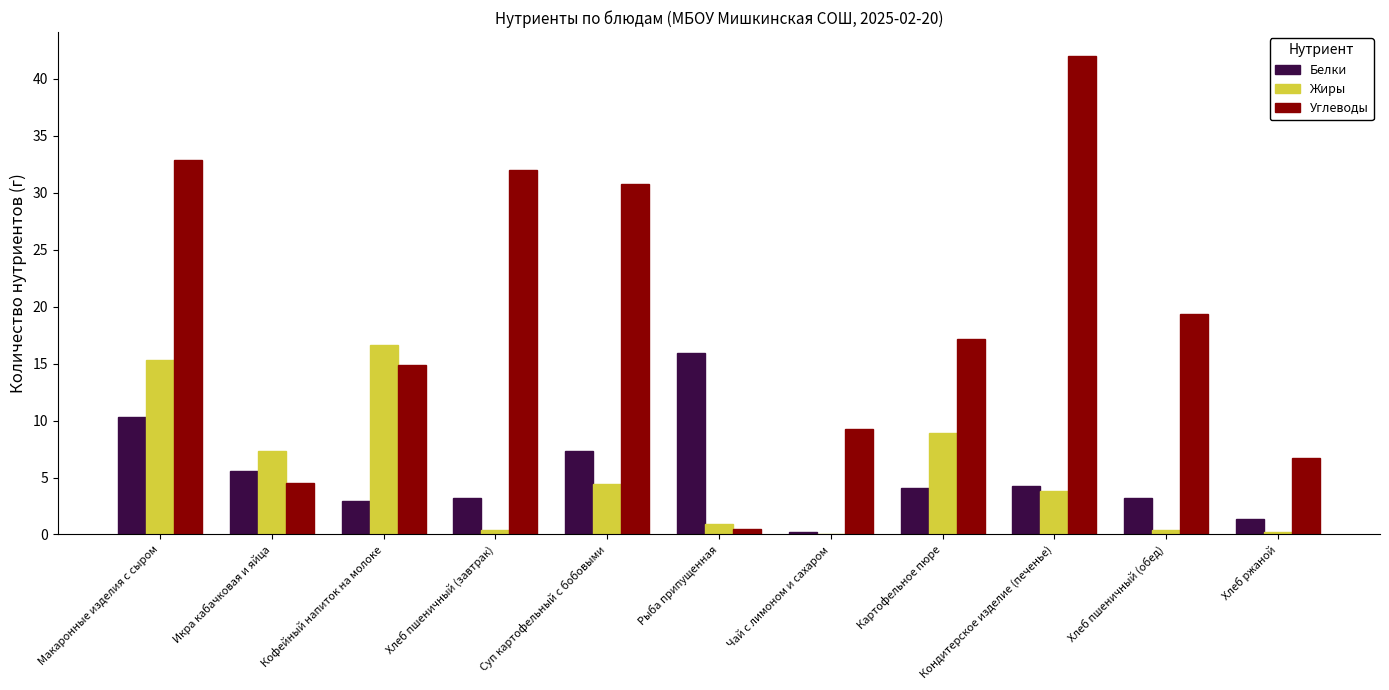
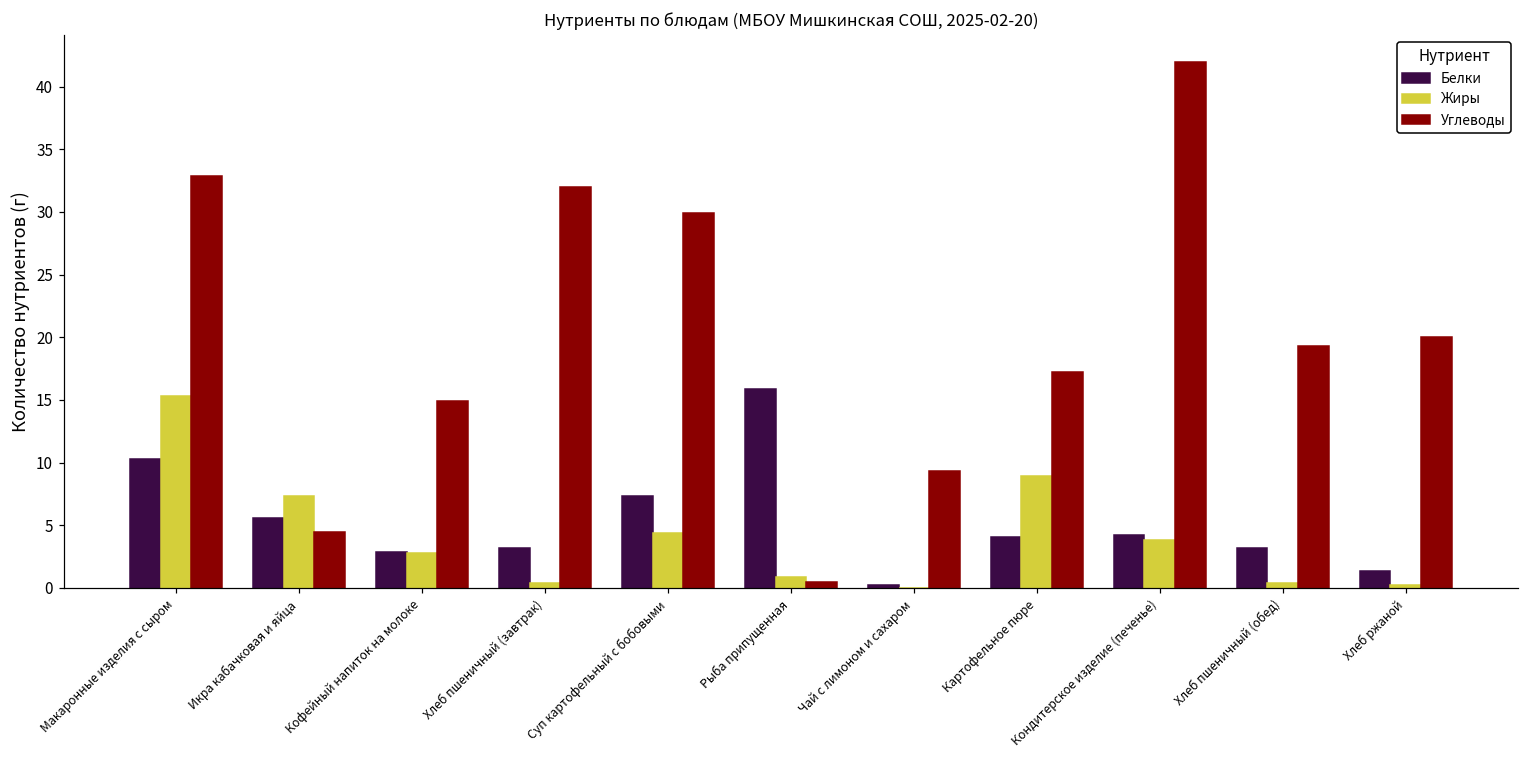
Жиры, Кофейный напиток на молоке: 16.6 -> 2.8
Углеводы, Суп картофельный с бобовыми: 30.8 -> 29.9
Углеводы, Хлеб ржаной: 6.7 -> 20.0
